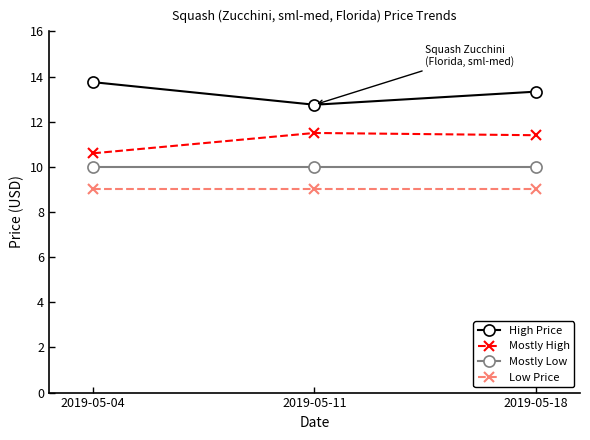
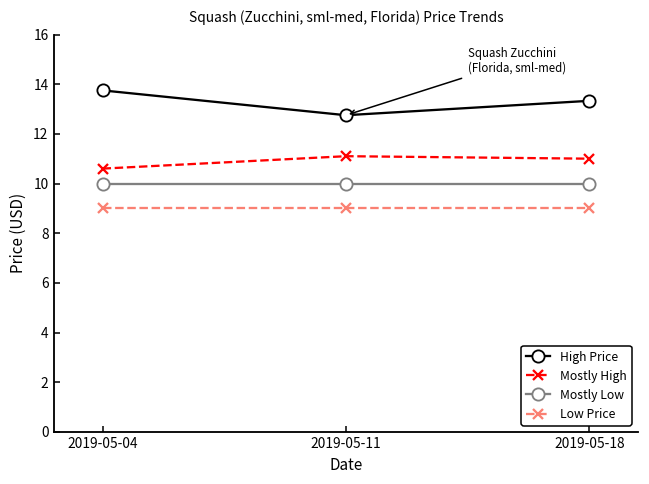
Mostly High, 2019-05-11: 11.5 -> 11.1
Mostly High, 2019-05-18: 11.4 -> 11.0
